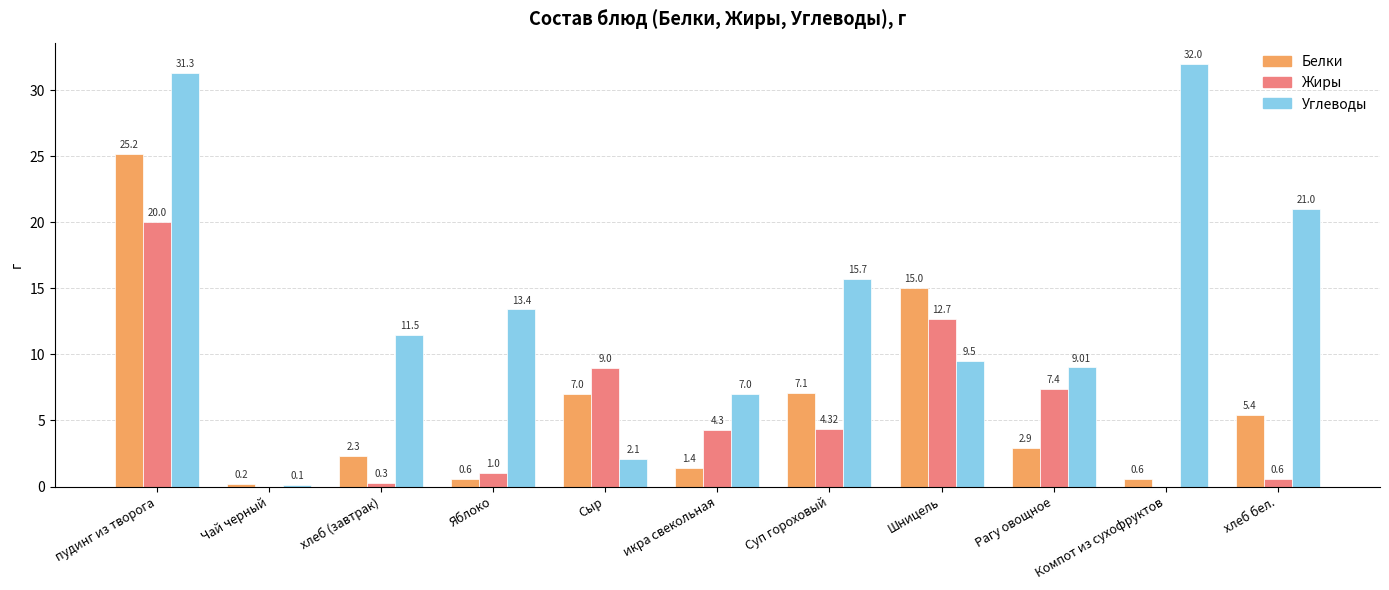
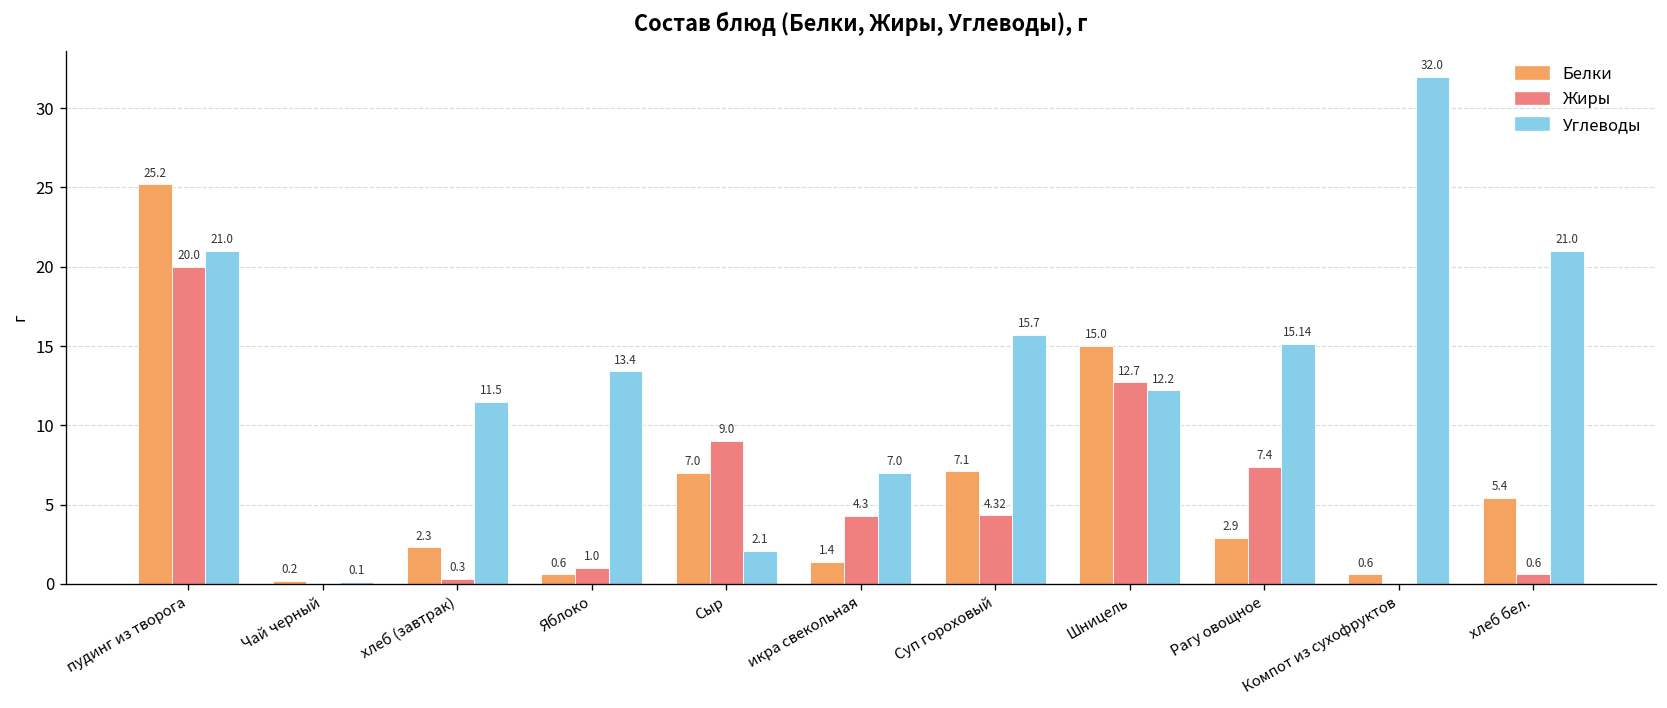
Углеводы, пудинг из творога: 31.3 -> 21.0
Углеводы, Шницель: 9.5 -> 12.2
Углеводы, Рагу овощное: 9.01 -> 15.14
